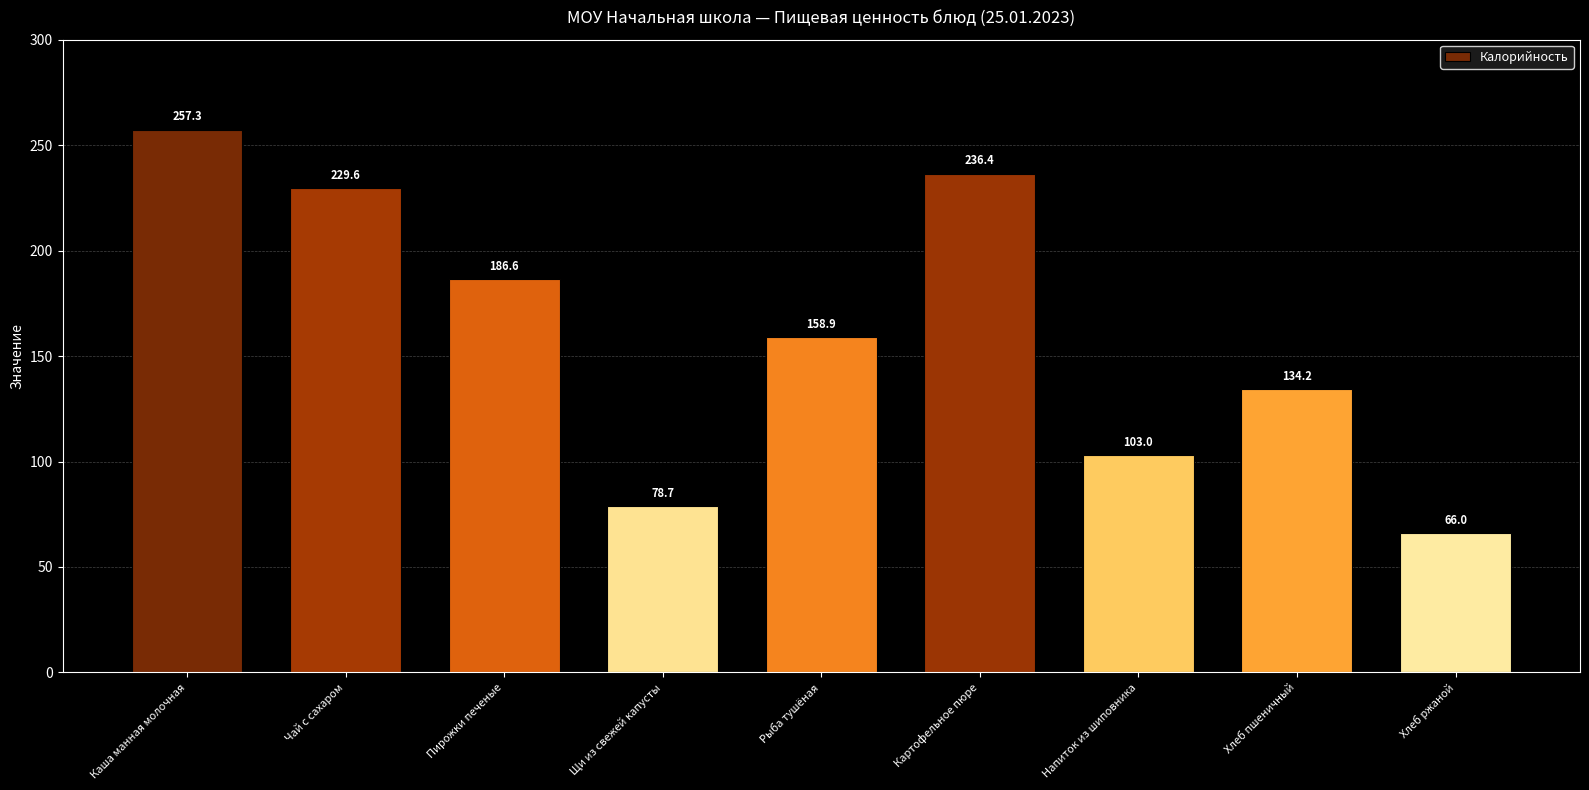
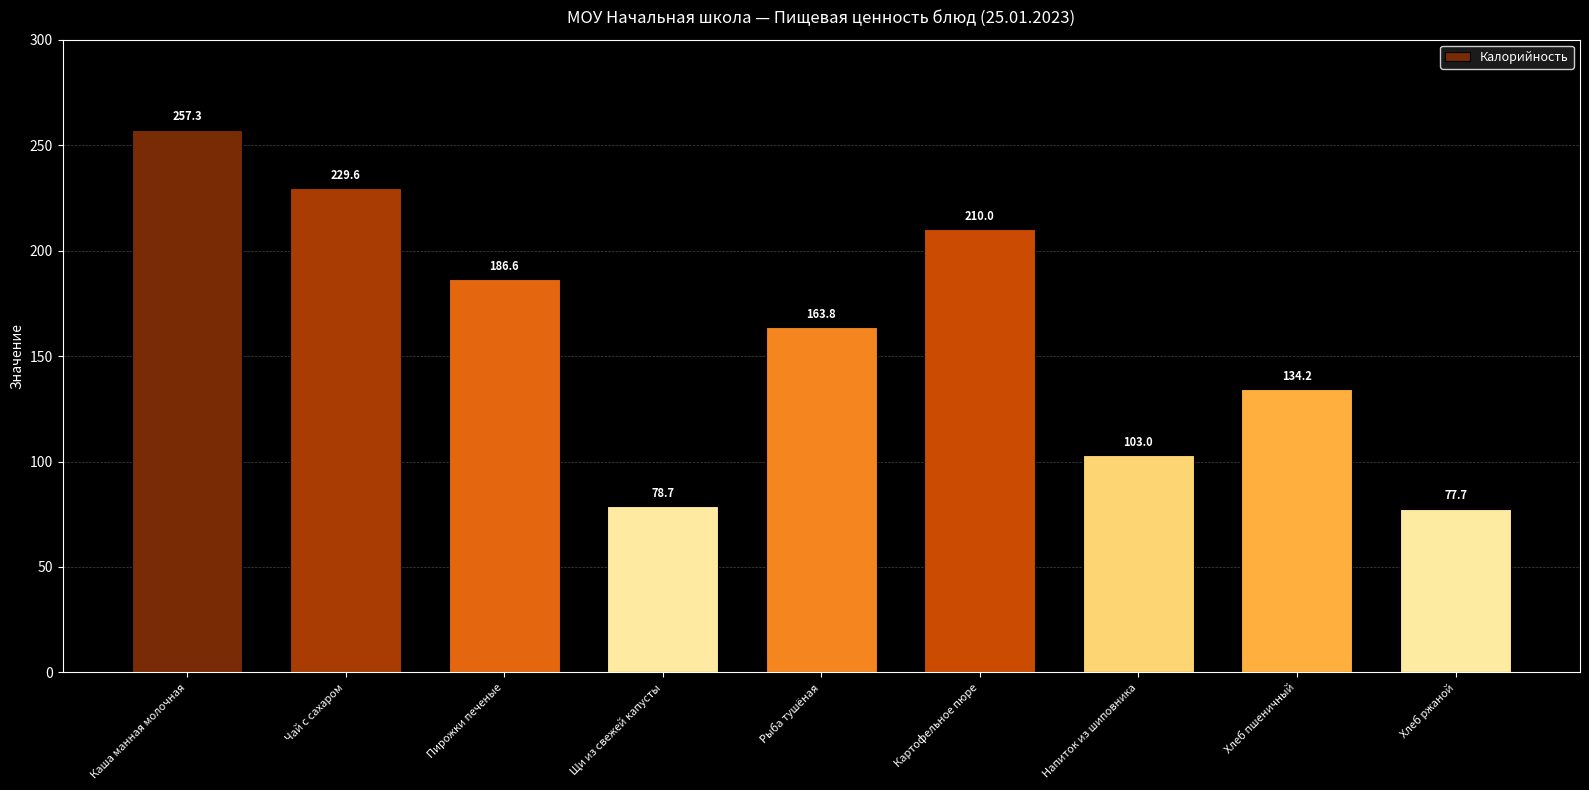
Рыба тушёная: 158.9 -> 163.8
Картофельное пюре: 236.4 -> 210.0
Хлеб ржаной: 66.0 -> 77.7
